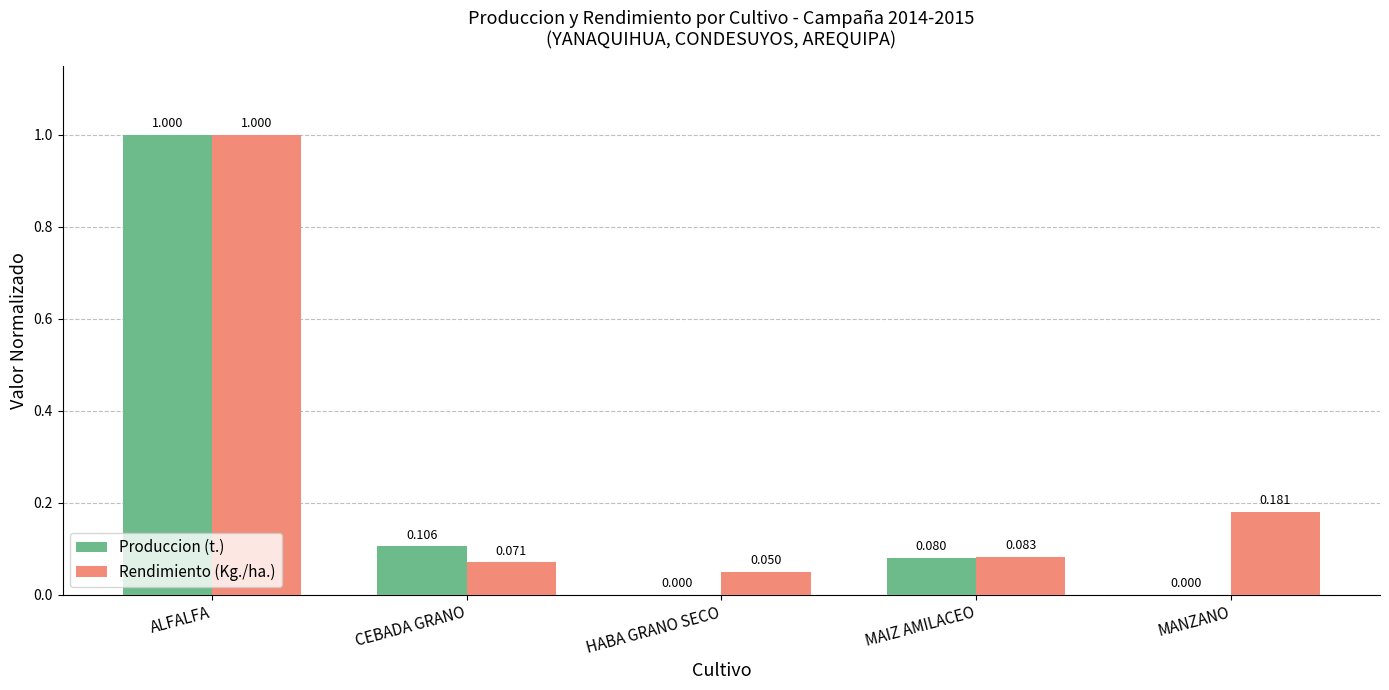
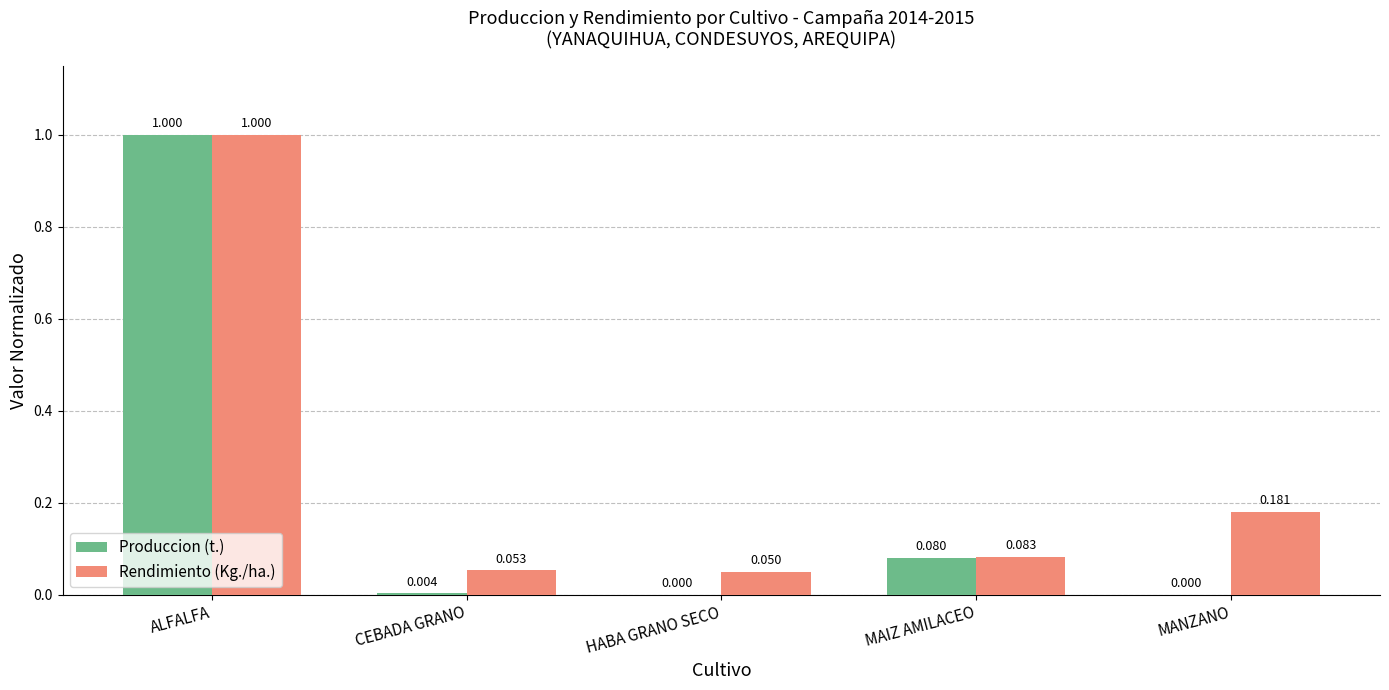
Produccion (t.), CEBADA GRANO: 0.106 -> 0.004
Rendimiento (Kg./ha.), CEBADA GRANO: 0.071 -> 0.053
